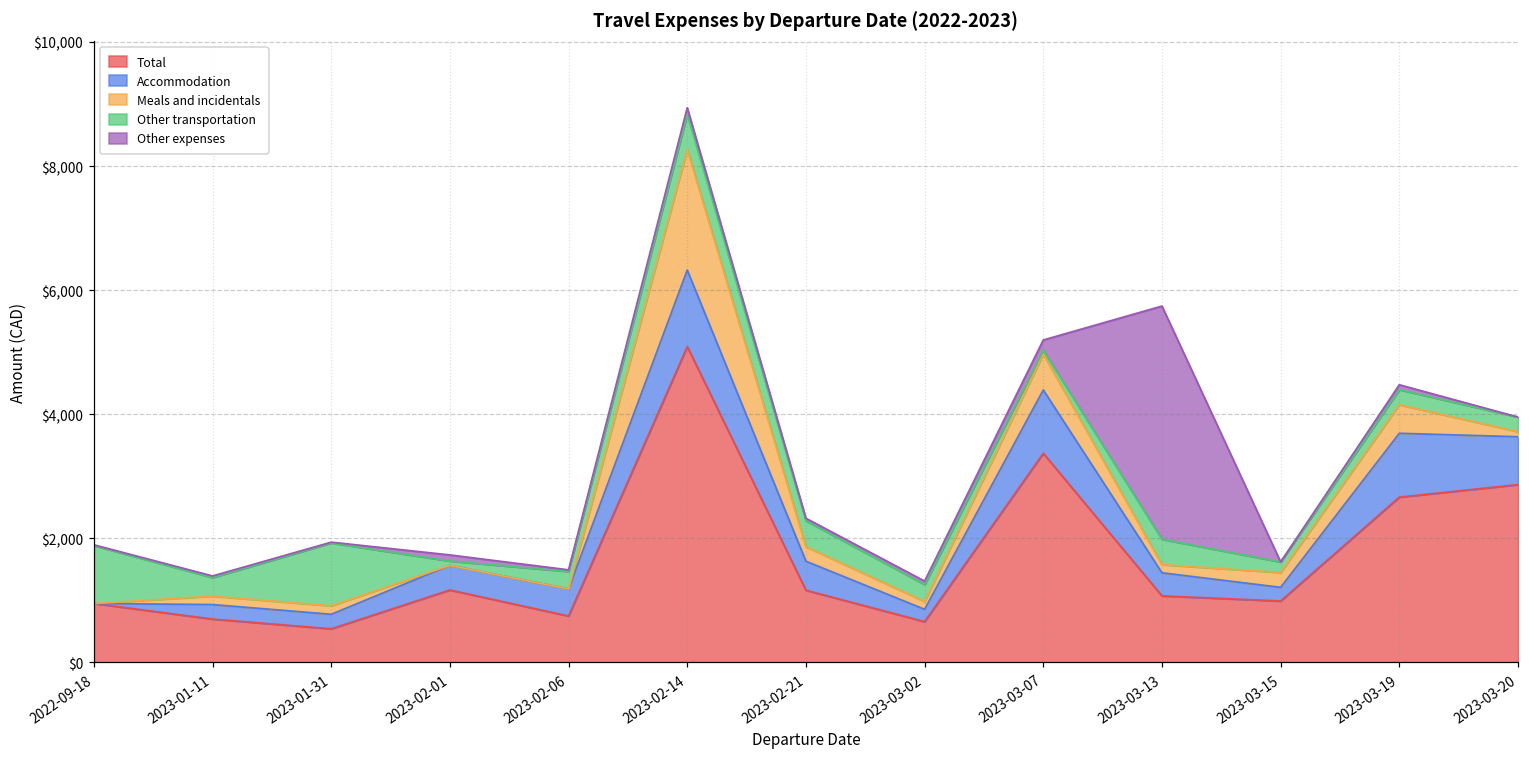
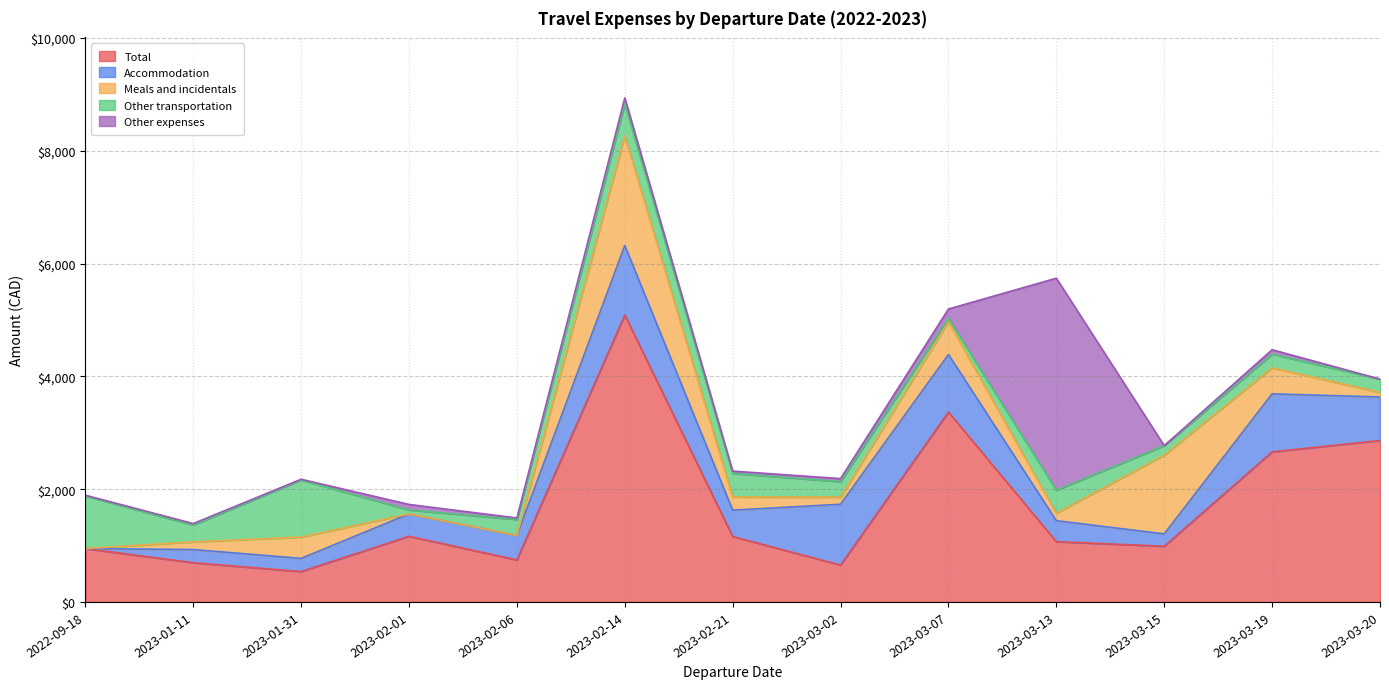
Meals and incidentals, 2023-01-31: $100 -> $400
Accommodation, 2023-03-02: $200 -> $1,100
Meals and incidentals, 2023-03-15: $200 -> $1,400
